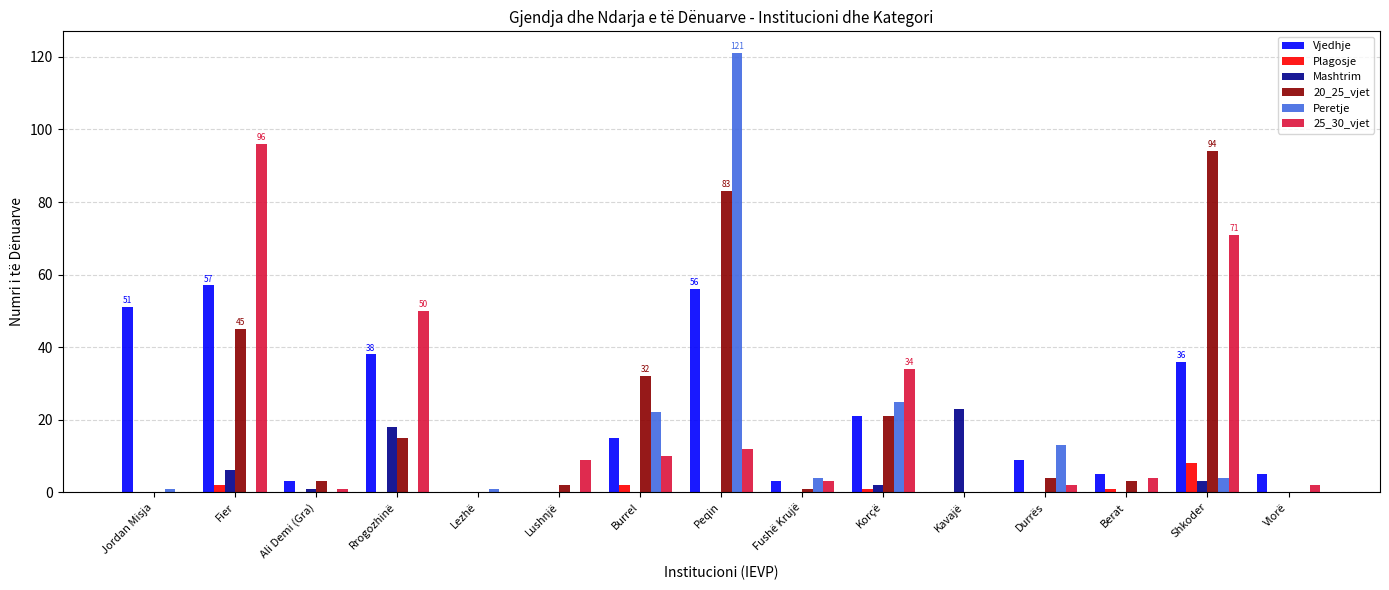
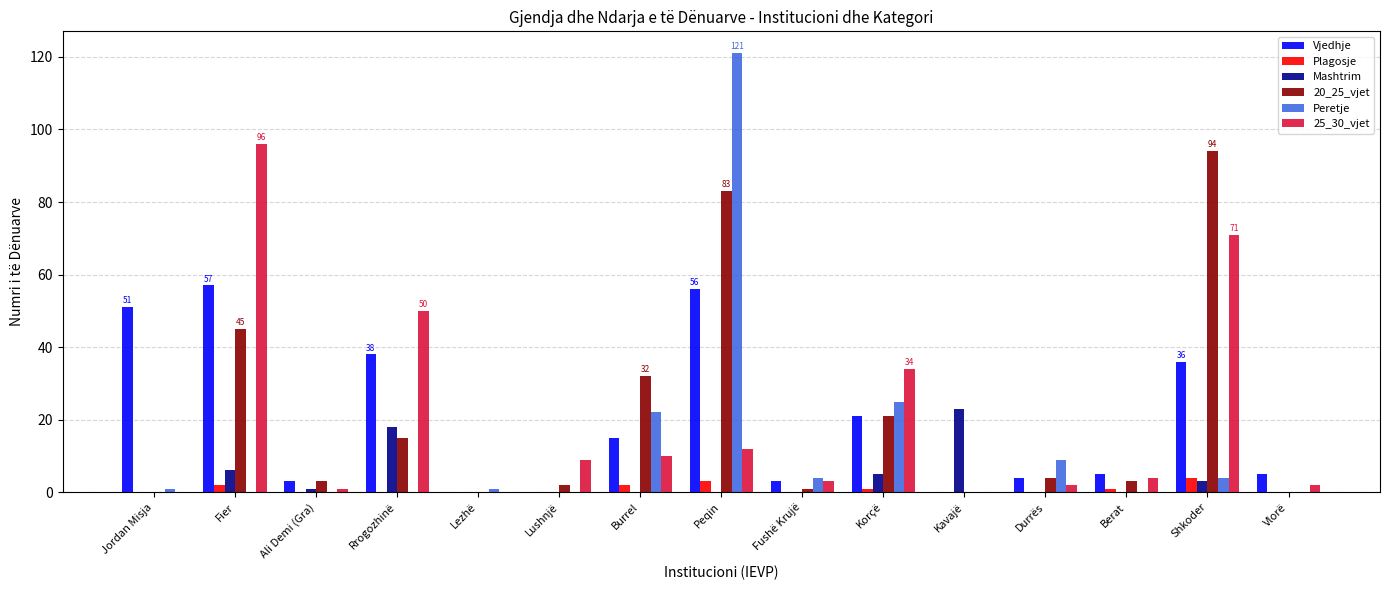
Plagosje, Peqin: 0 -> 3
Mashtrim, Korçë: 2 -> 5
Vjedhje, Durrës: 9 -> 4
Peretje, Durrës: 13 -> 9
Plagosje, Shkoder: 8 -> 4
